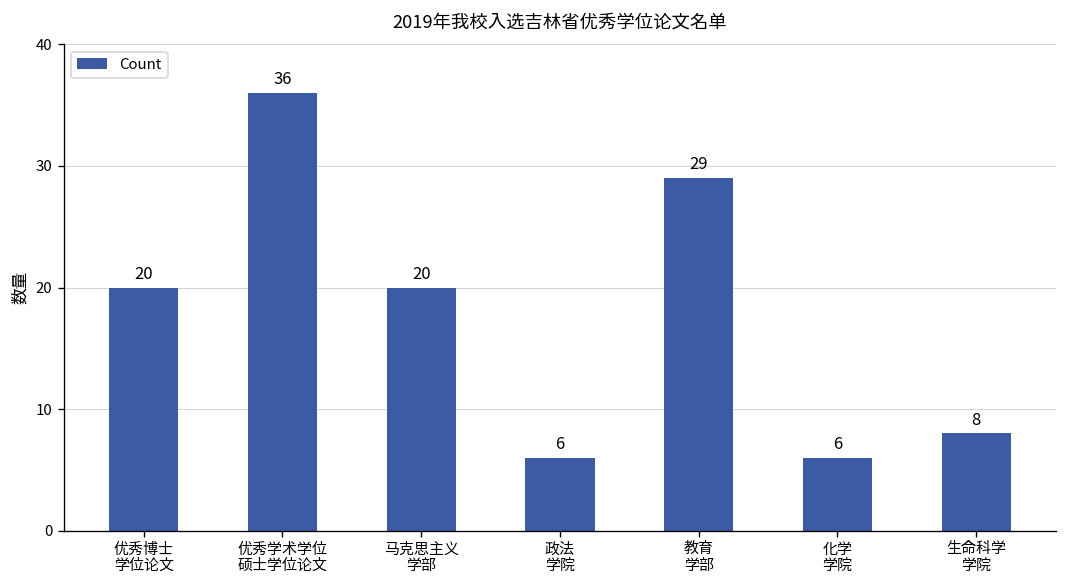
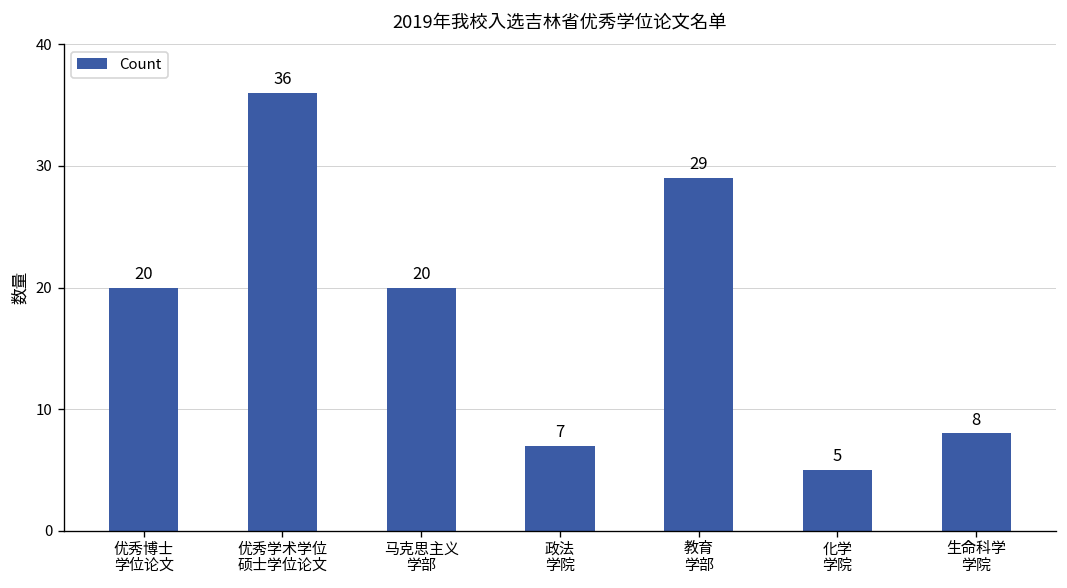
政法 学院: 6 -> 7
化学 学院: 6 -> 5
